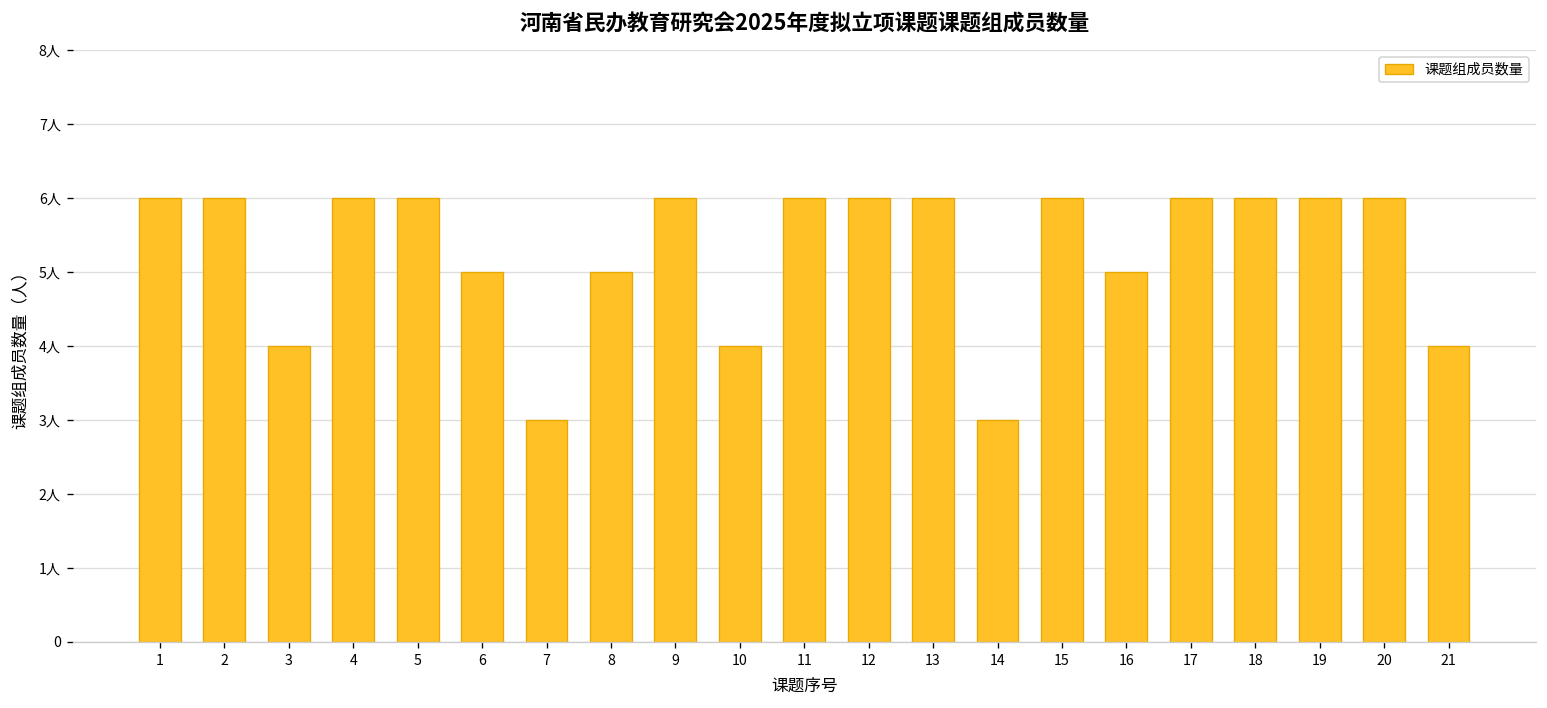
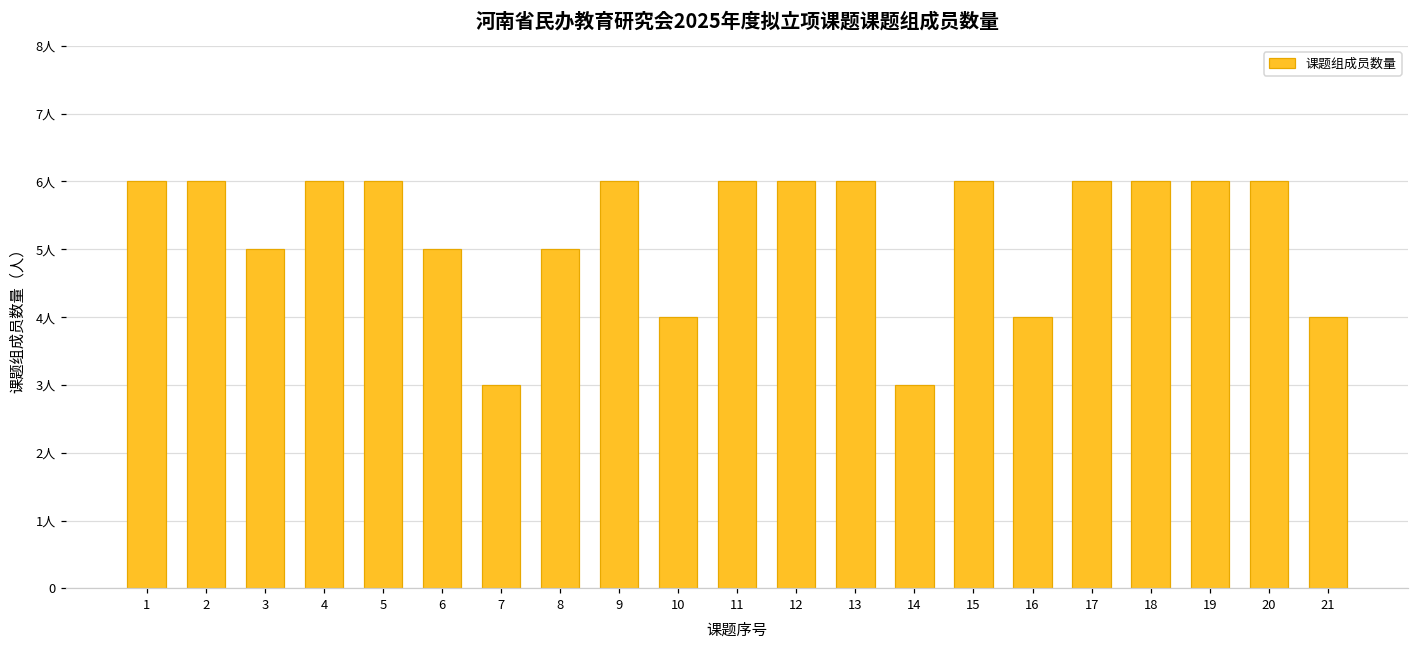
3: 4人 -> 5人
16: 5人 -> 4人
